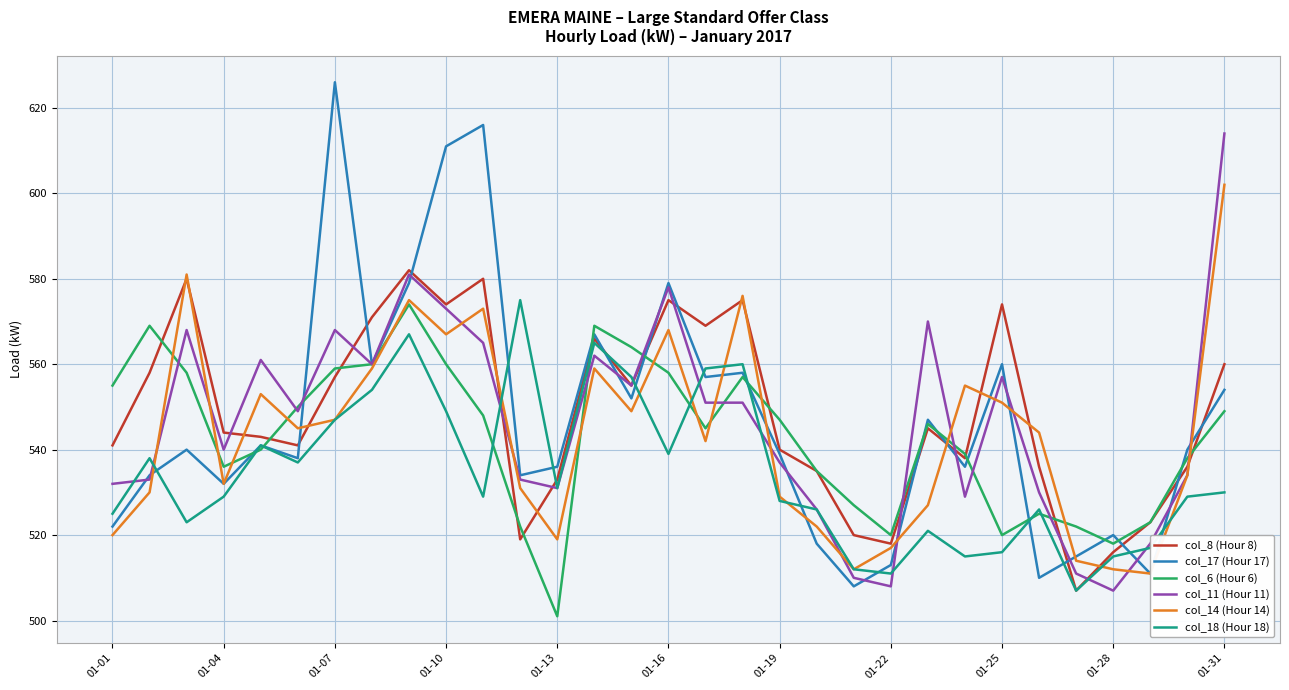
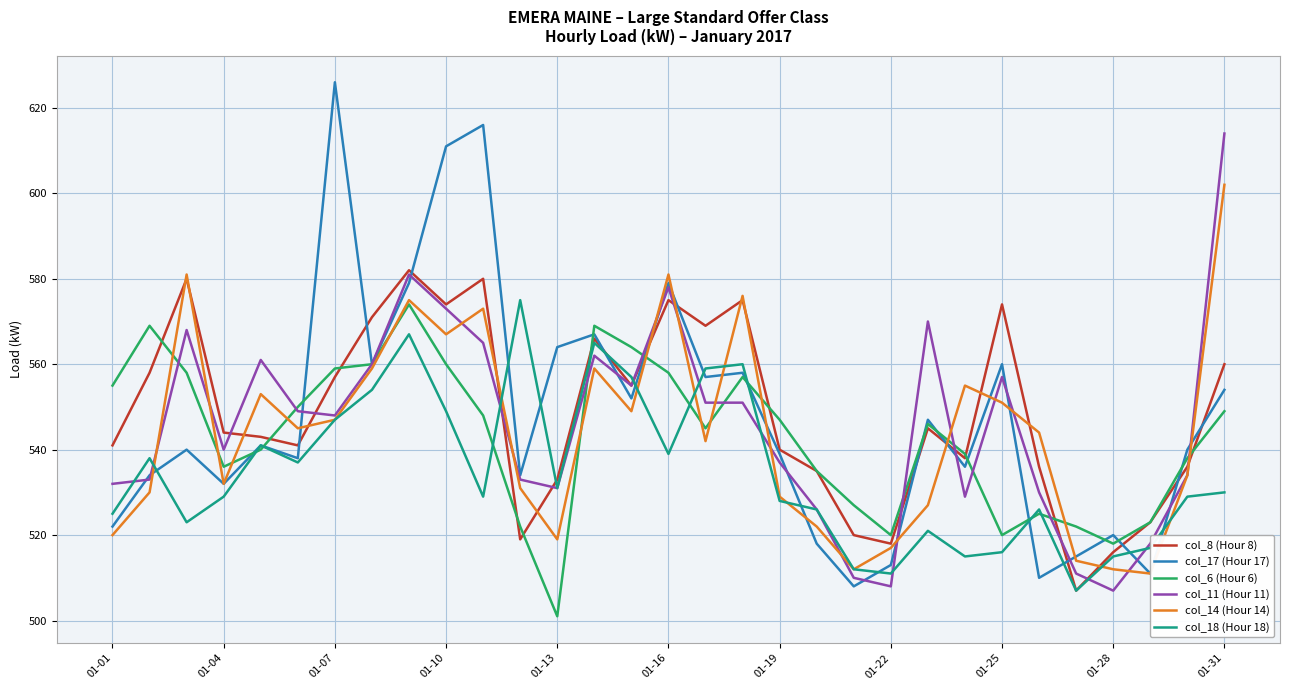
col_11 (Hour 11), 01-07: 568 -> 548
col_17 (Hour 17), 01-13: 536 -> 564
col_14 (Hour 14), 01-16: 568 -> 581
